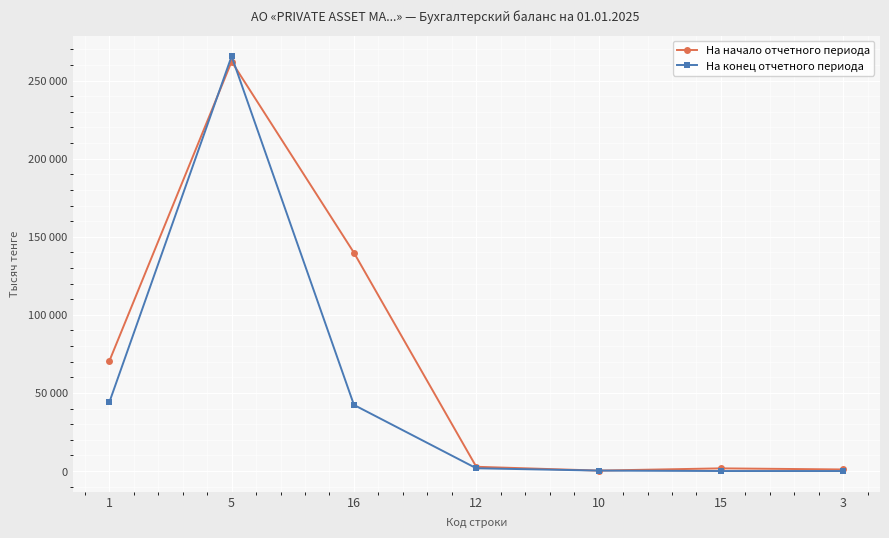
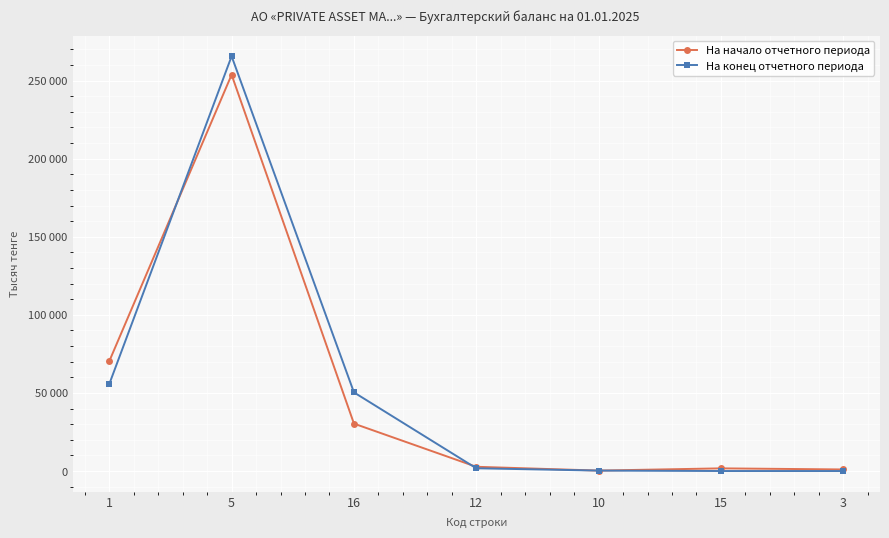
На конец отчетного периода, 1: 44000 -> 56000
На начало отчетного периода, 5: 262000 -> 254000
На начало отчетного периода, 16: 140000 -> 30000
На конец отчетного периода, 16: 42000 -> 50000
